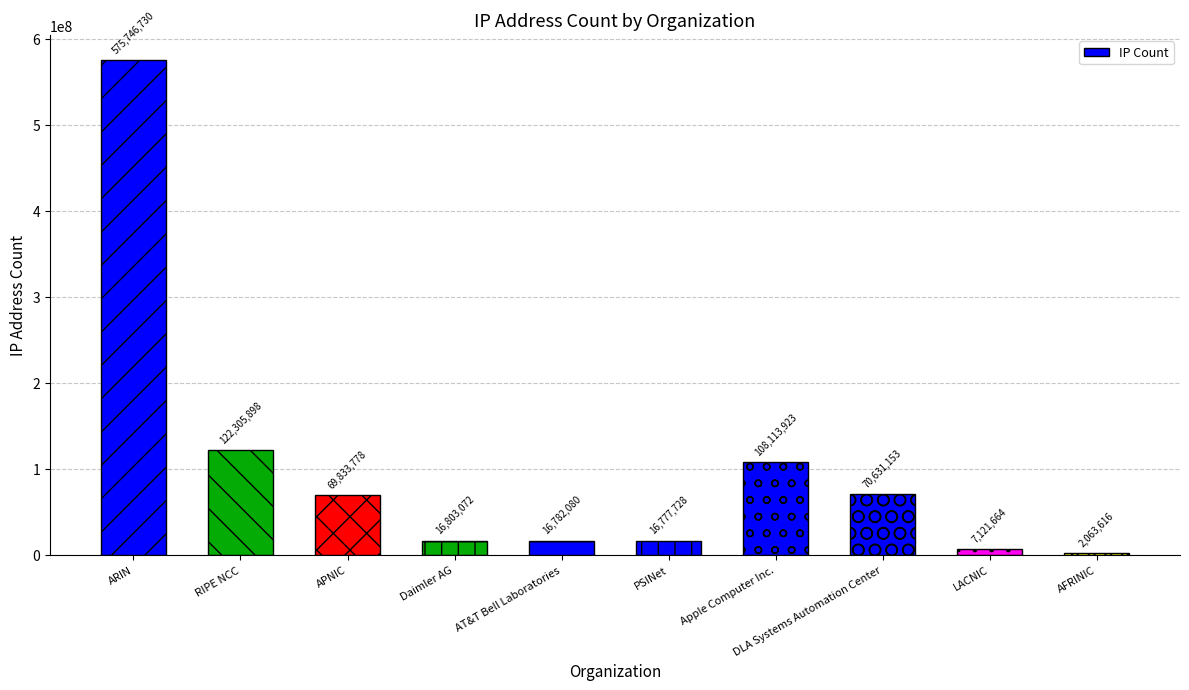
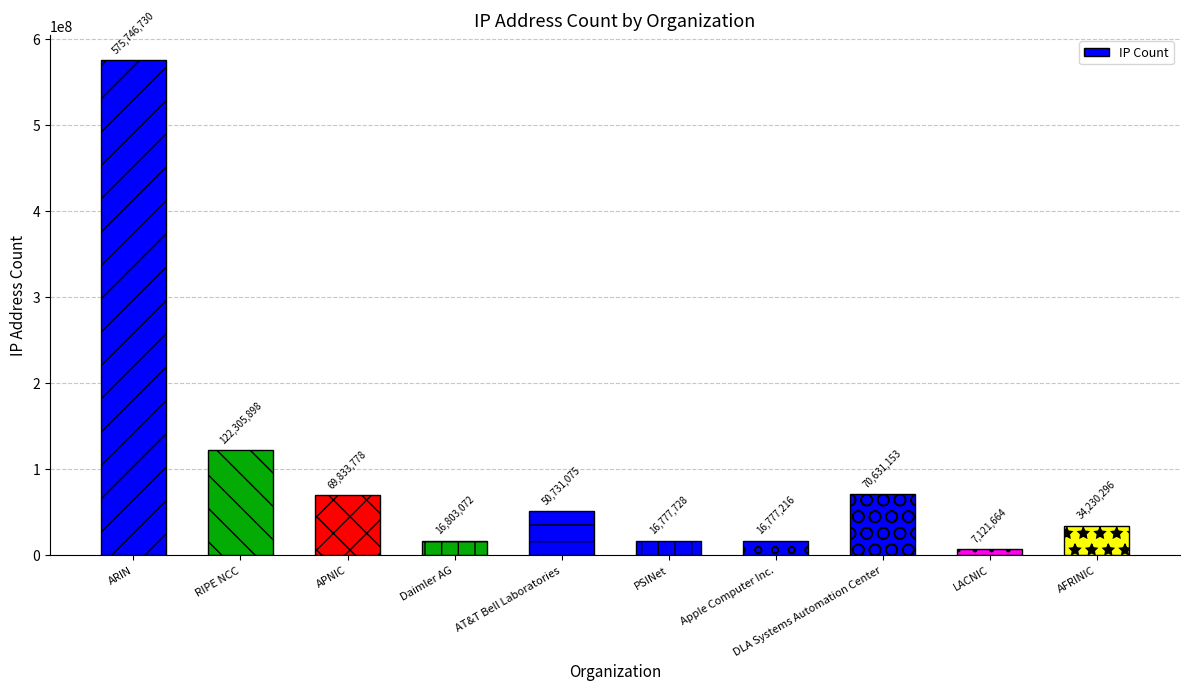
AT&T Bell Laboratories: 16,782,080 -> 50,731,075
Apple Computer Inc.: 108,113,923 -> 16,777,216
AFRINIC: 2,063,616 -> 34,230,296
